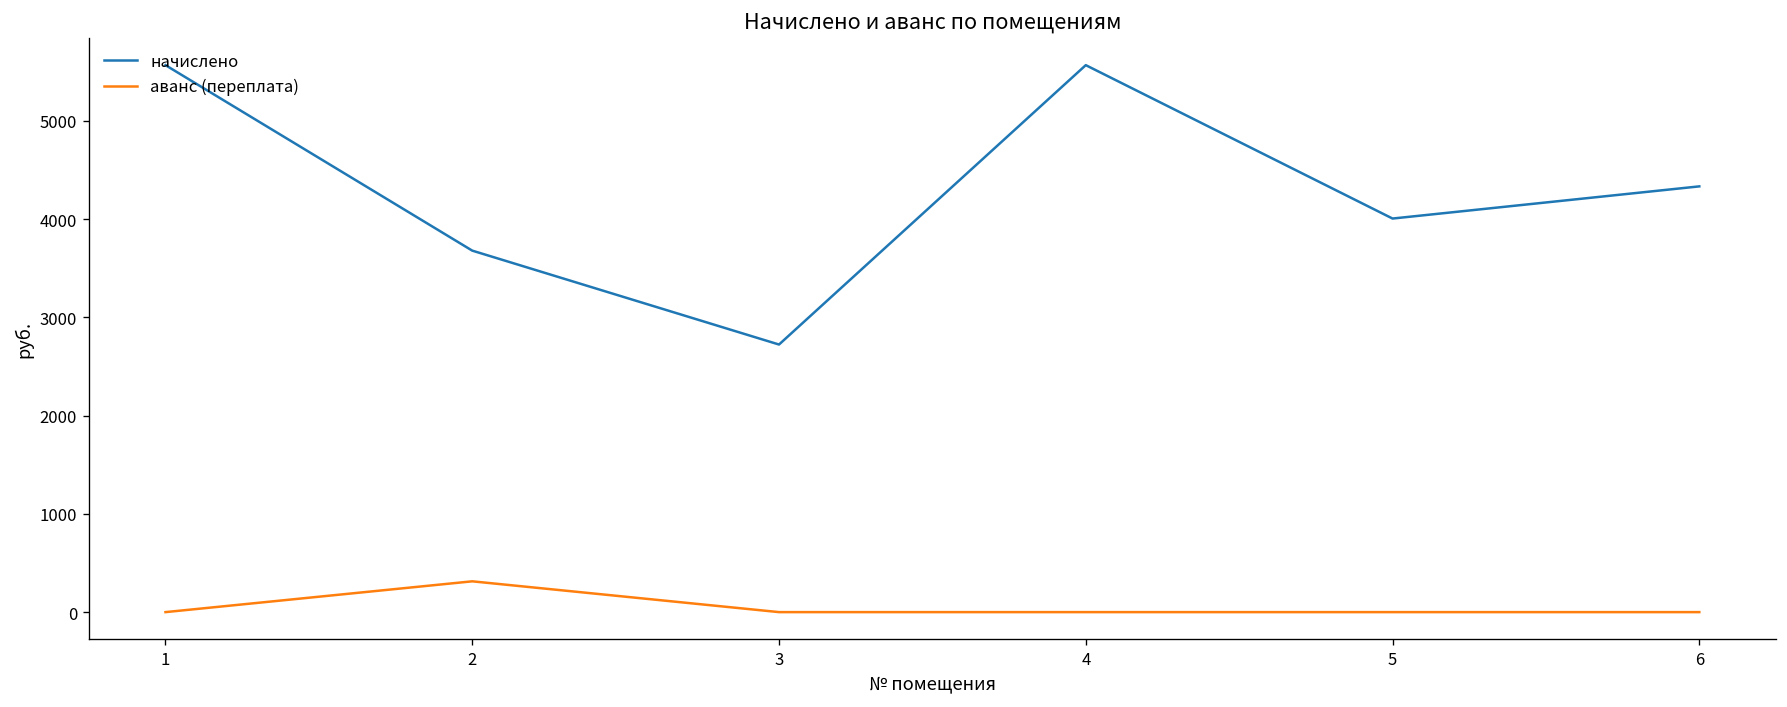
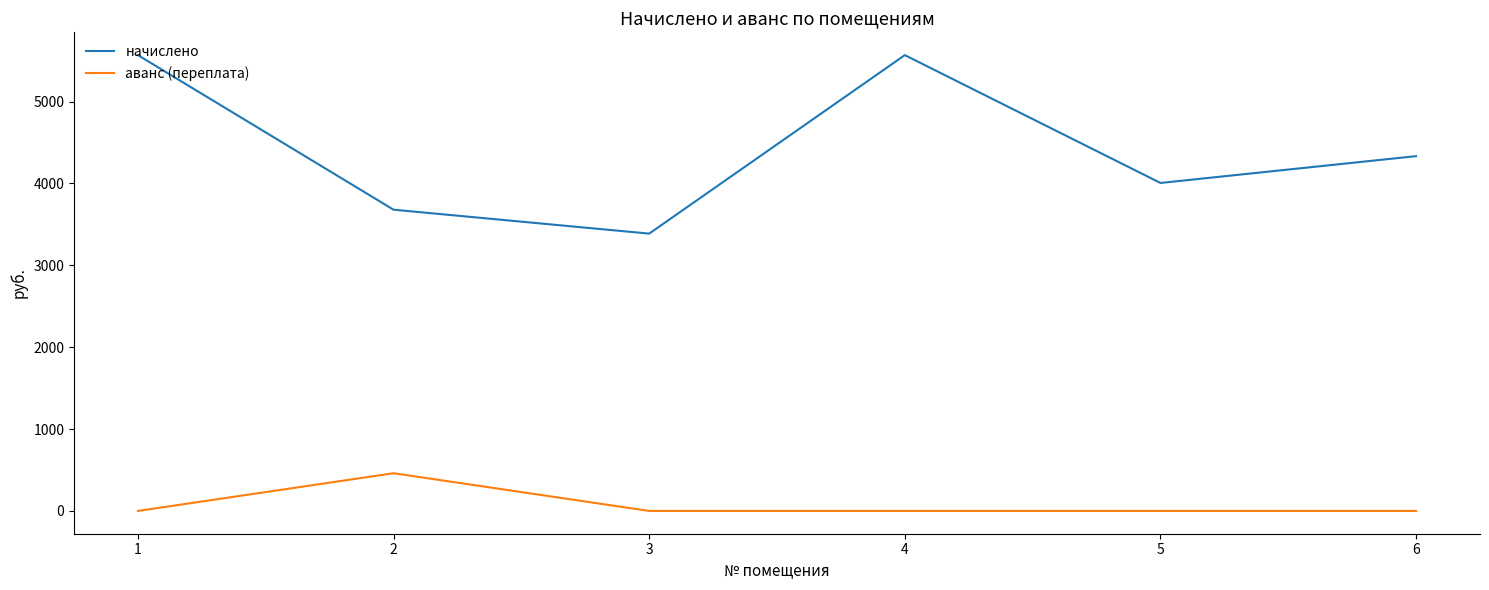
аванс (переплата), 2: 300 -> 500
начислено, 3: 2700 -> 3400
